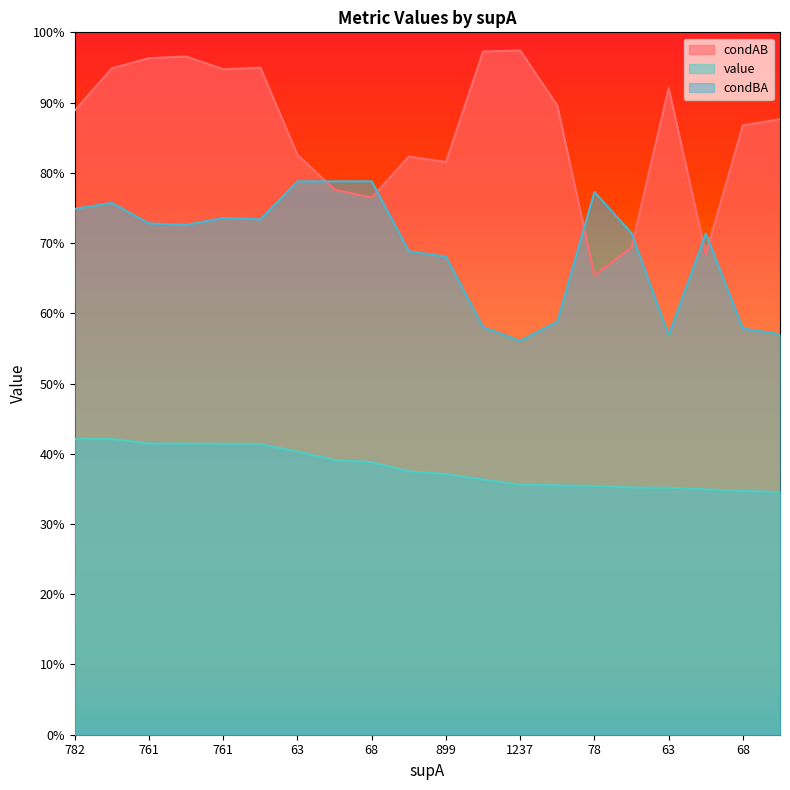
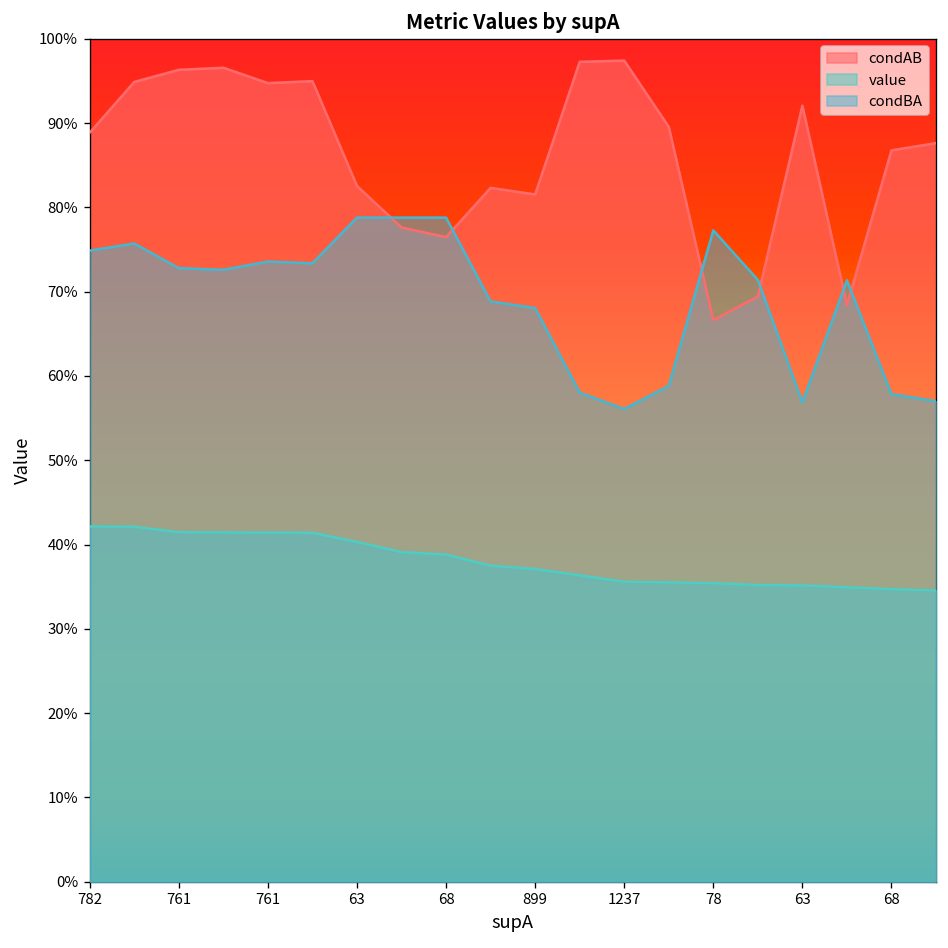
condAB, 78: 65% -> 67%
